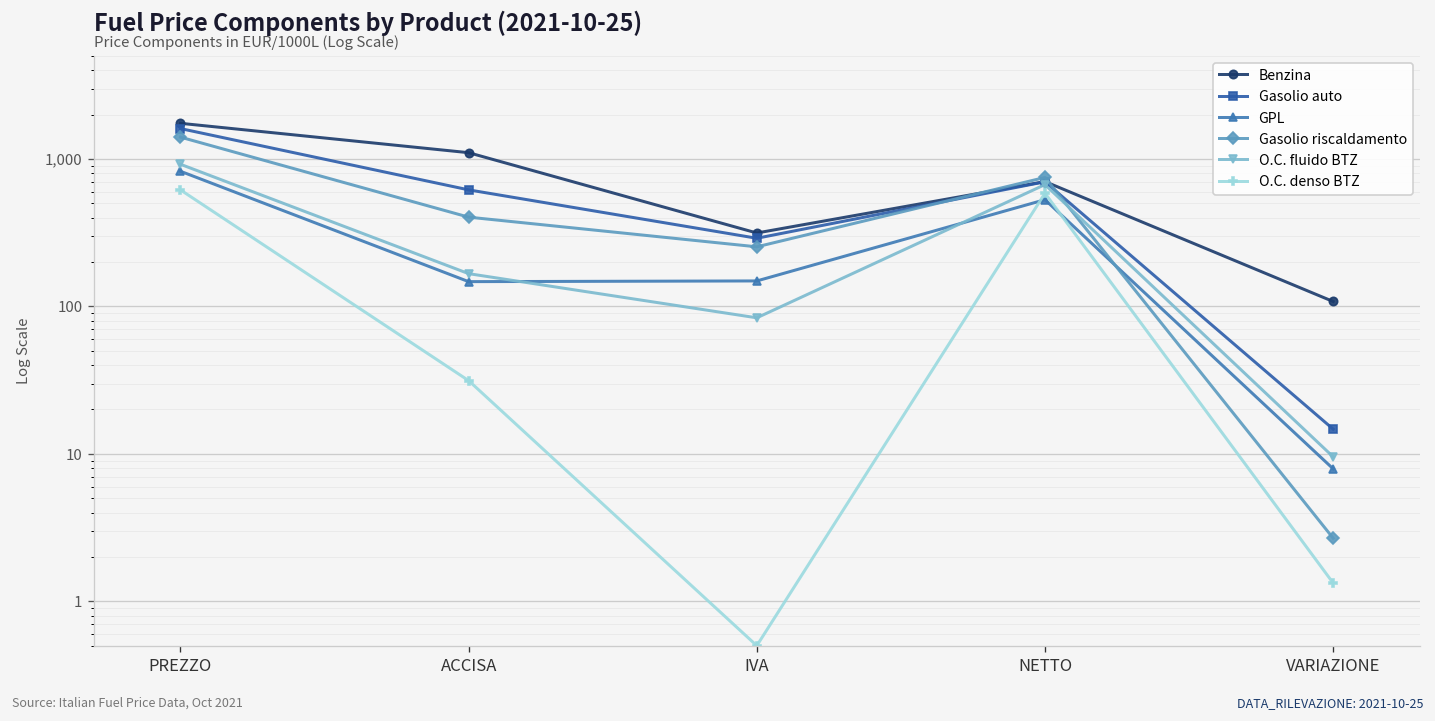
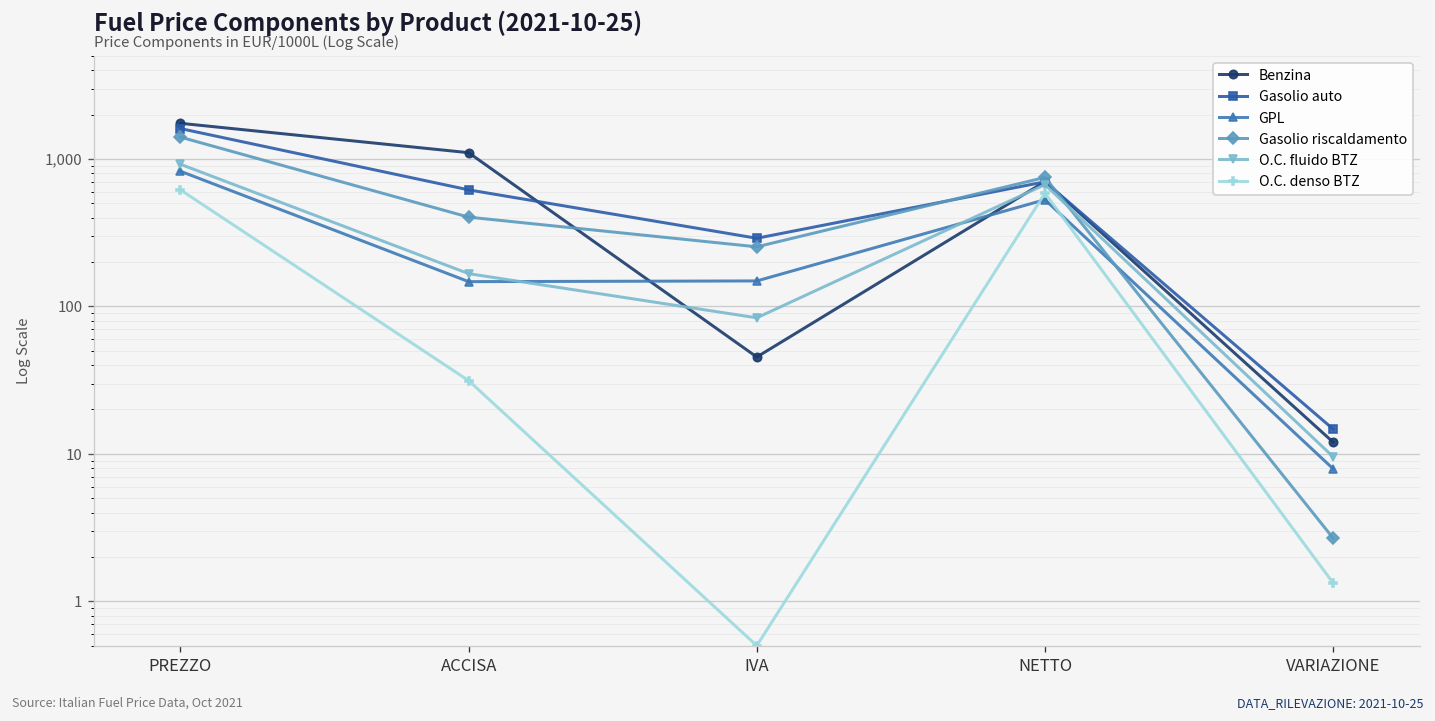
Benzina, IVA: 310 -> 45
Benzina, VARIAZIONE: 110 -> 12
